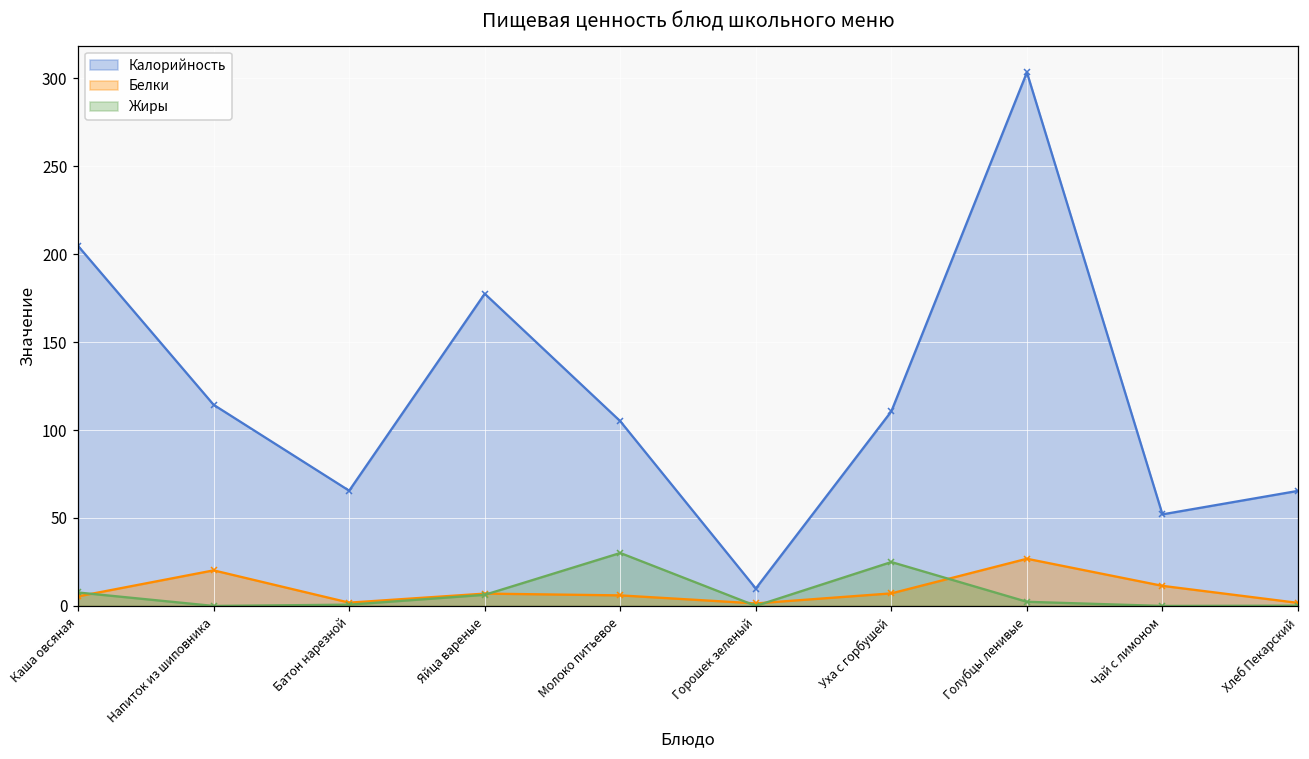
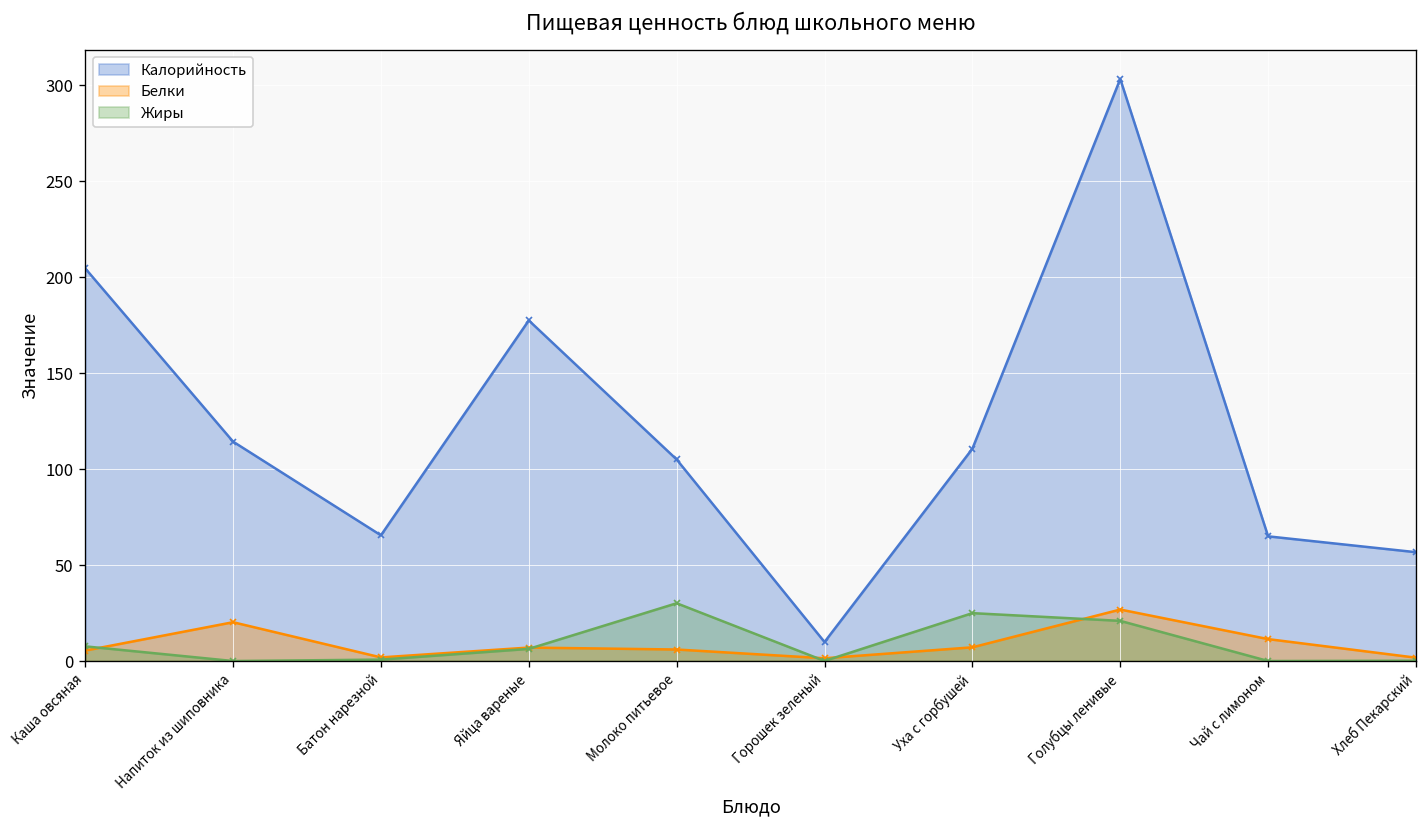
Жиры, Голубцы ленивые: 2 -> 21
Калорийность, Чай с лимоном: 52 -> 65
Калорийность, Хлеб Пекарский: 65 -> 57
